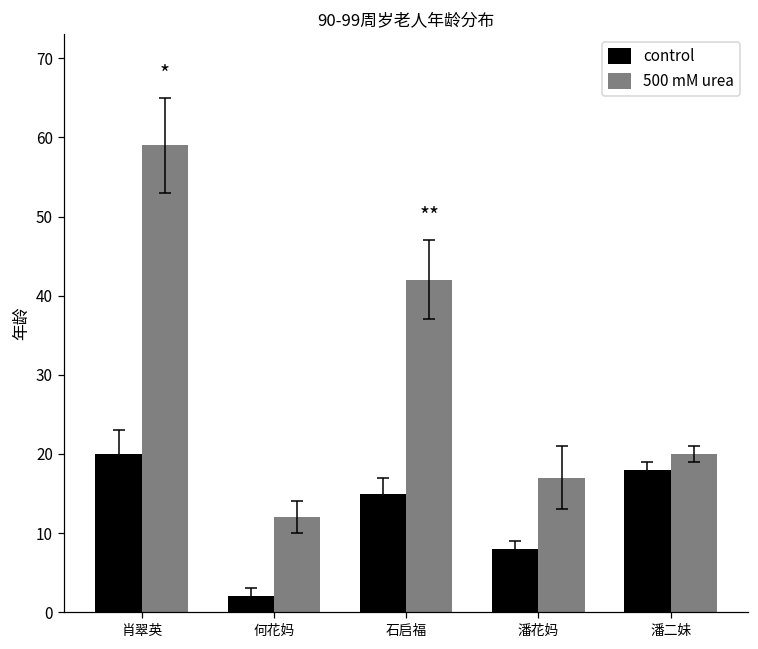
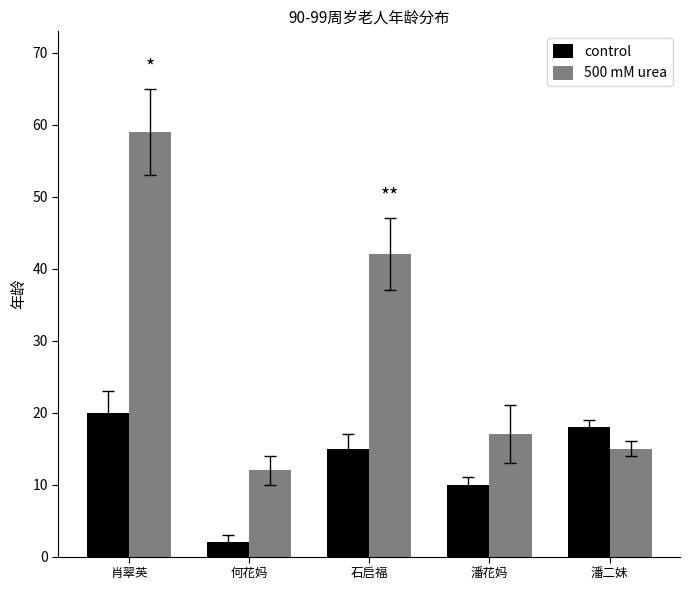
control, 潘花妈: 8 -> 10
500 mM urea, 潘二妹: 20 -> 15
